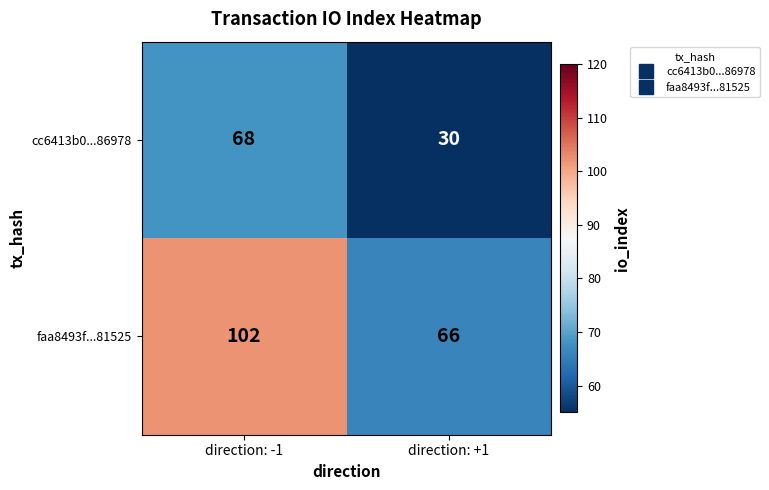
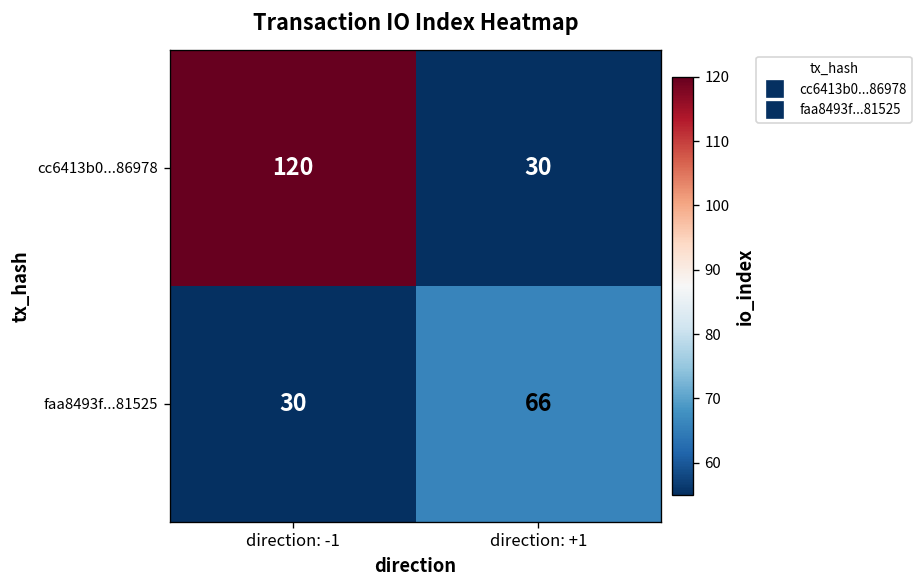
cc6413b0...86978, direction: -1: 68 -> 120
faa8493f...81525, direction: -1: 102 -> 30
